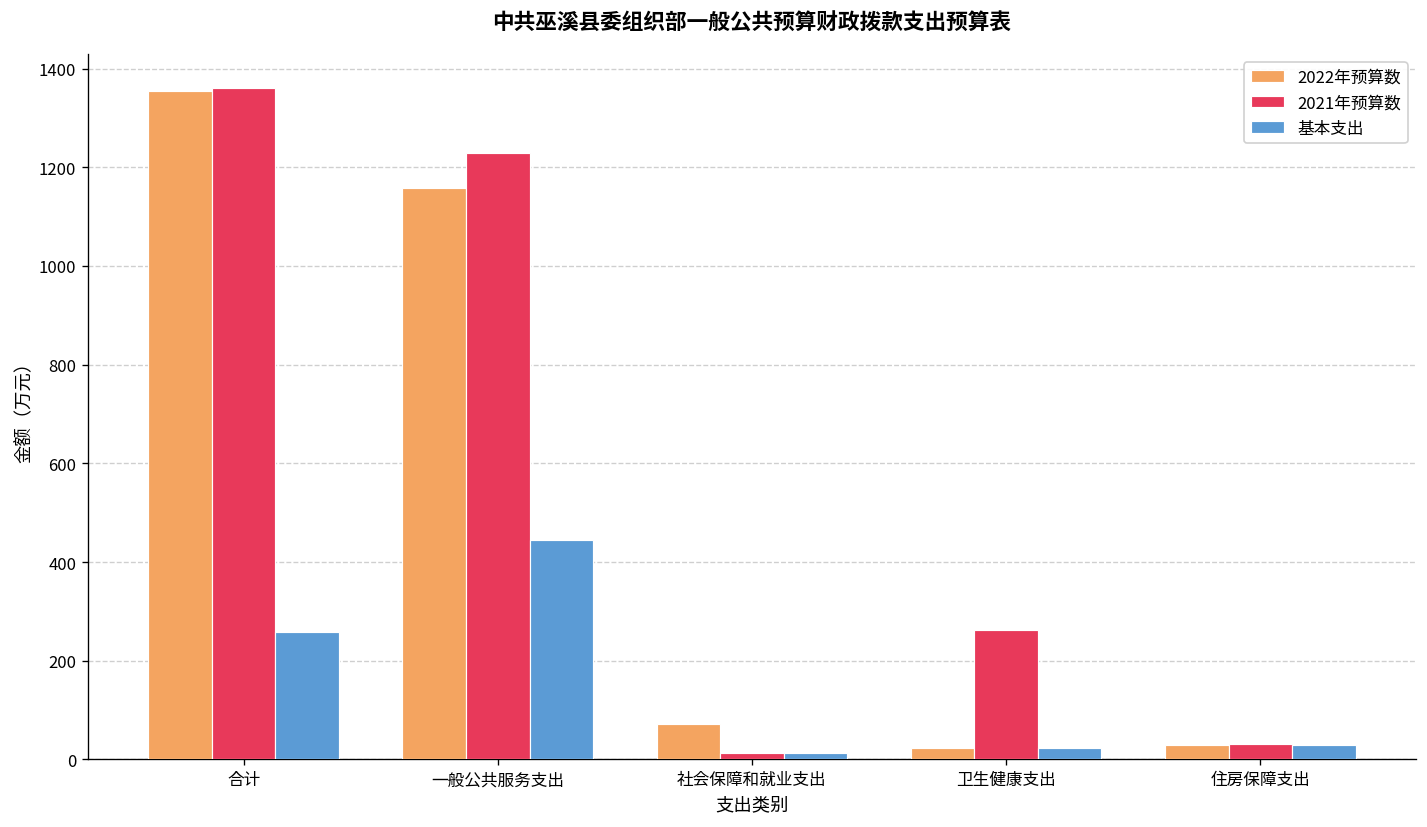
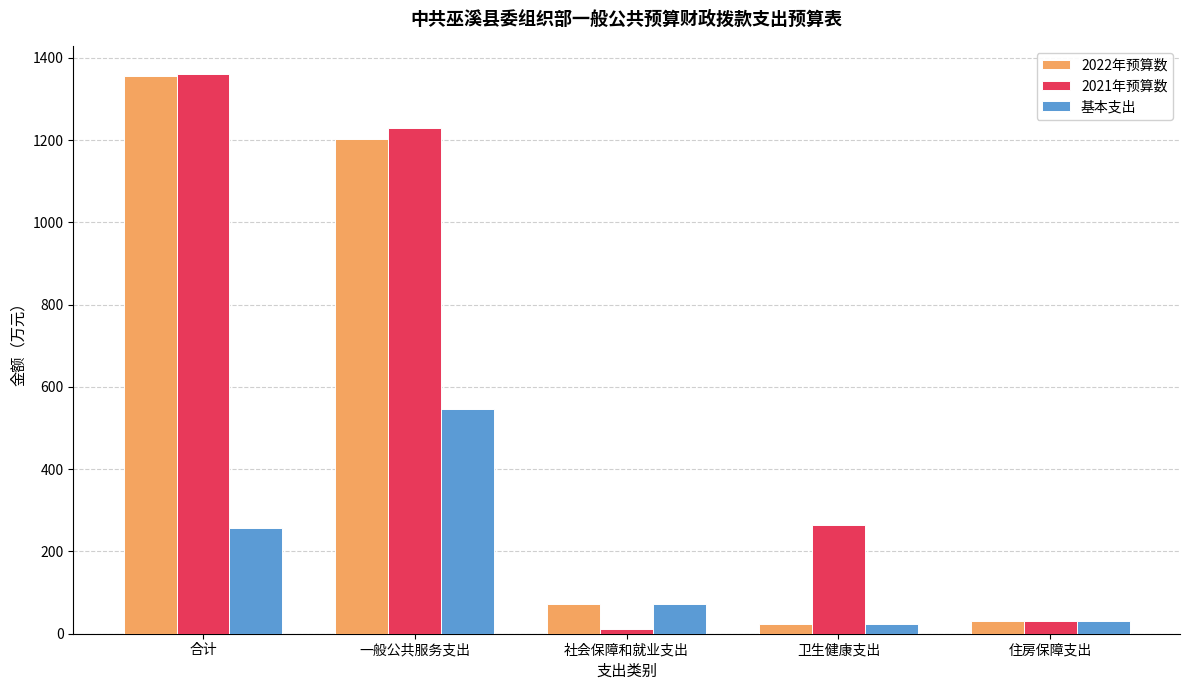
2022年预算数, 一般公共服务支出: 1160 -> 1200
基本支出, 一般公共服务支出: 440 -> 550
基本支出, 社会保障和就业支出: 10 -> 70
